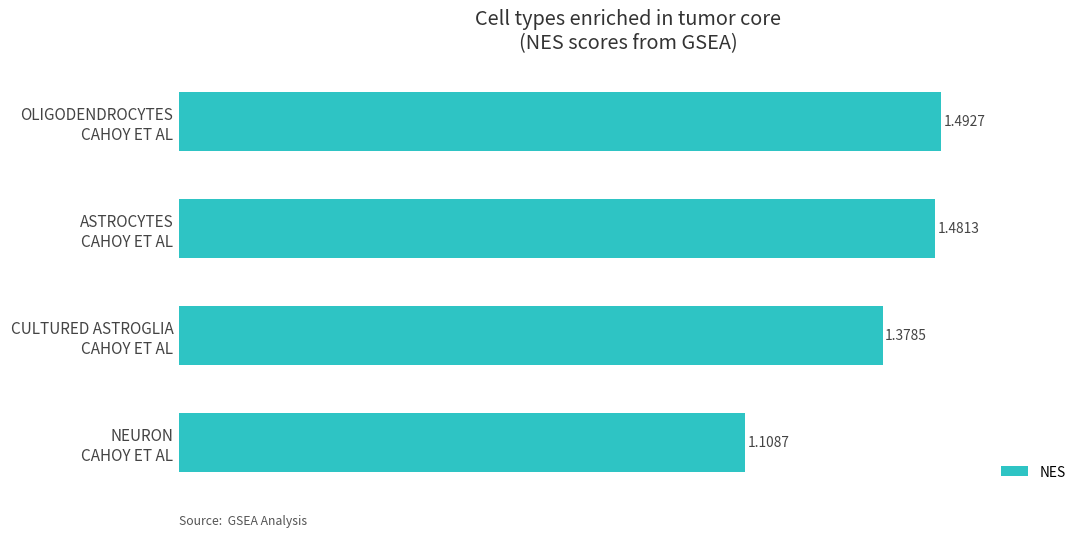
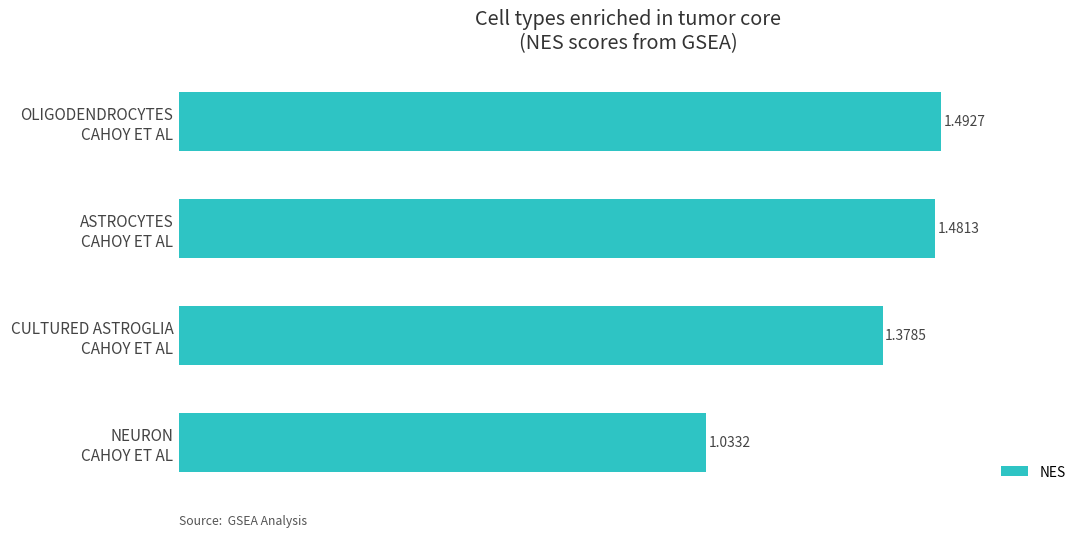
NEURON CAHOY ET AL: 1.1087 -> 1.0332
